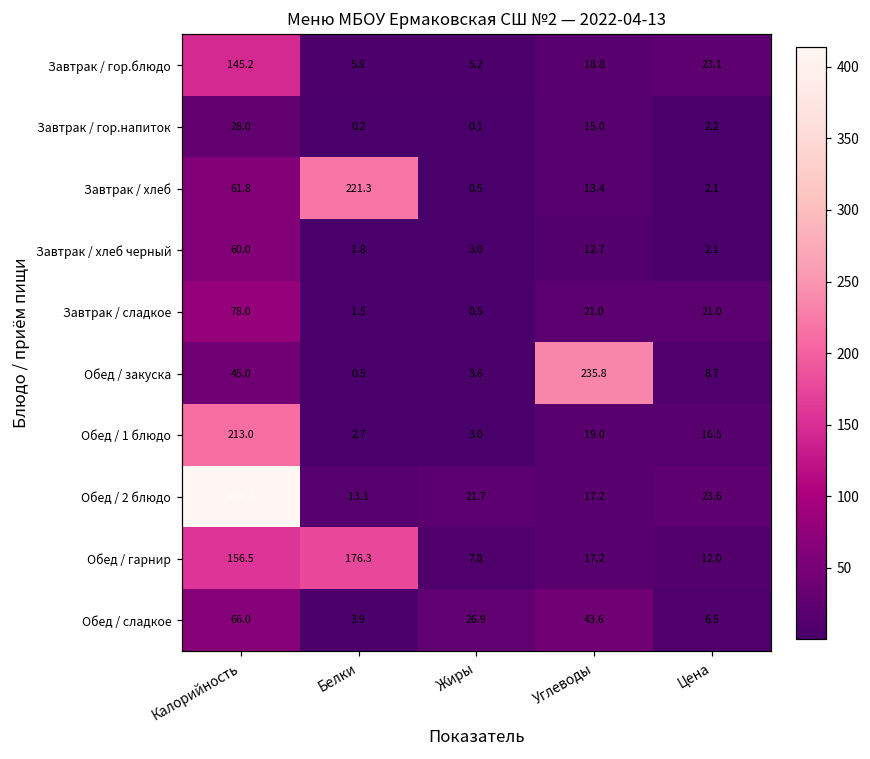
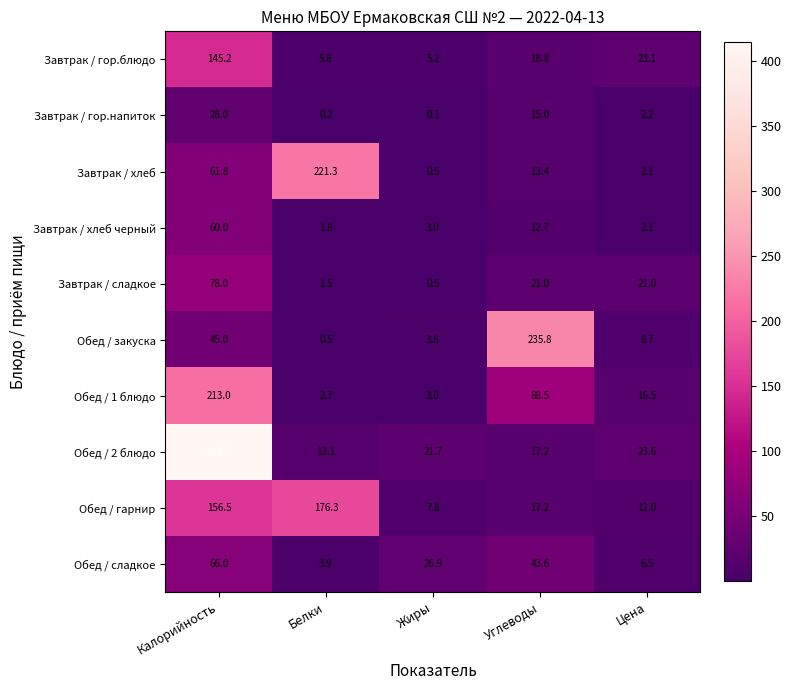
Обед / 1 блюдо, Углеводы: 19.0 -> 88.5
